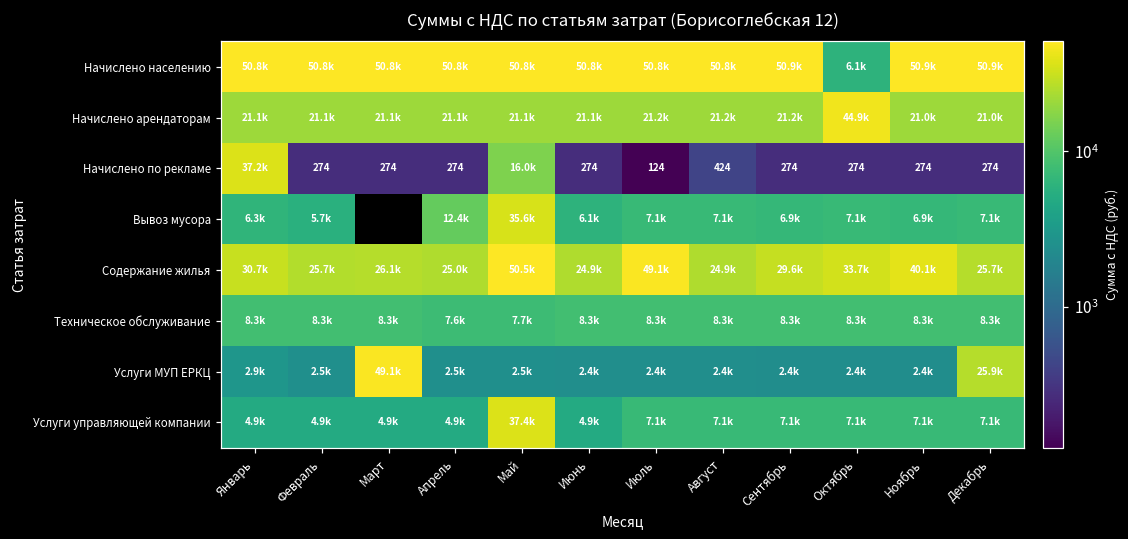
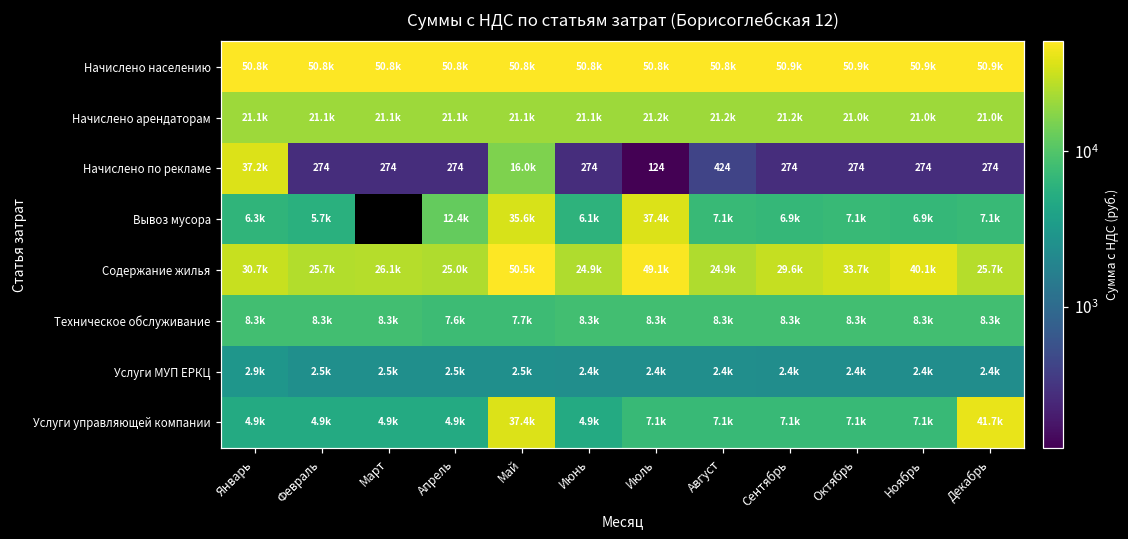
Начислено населению, Октябрь: 6.1k -> 50.9k
Начислено арендаторам, Октябрь: 44.9k -> 21.0k
Вывоз мусора, Июль: 7.1k -> 37.4k
Услуги МУП ЕРКЦ, Март: 49.1k -> 2.5k
Услуги МУП ЕРКЦ, Декабрь: 25.9k -> 2.4k
Услуги управляющей компании, Декабрь: 7.1k -> 41.7k
